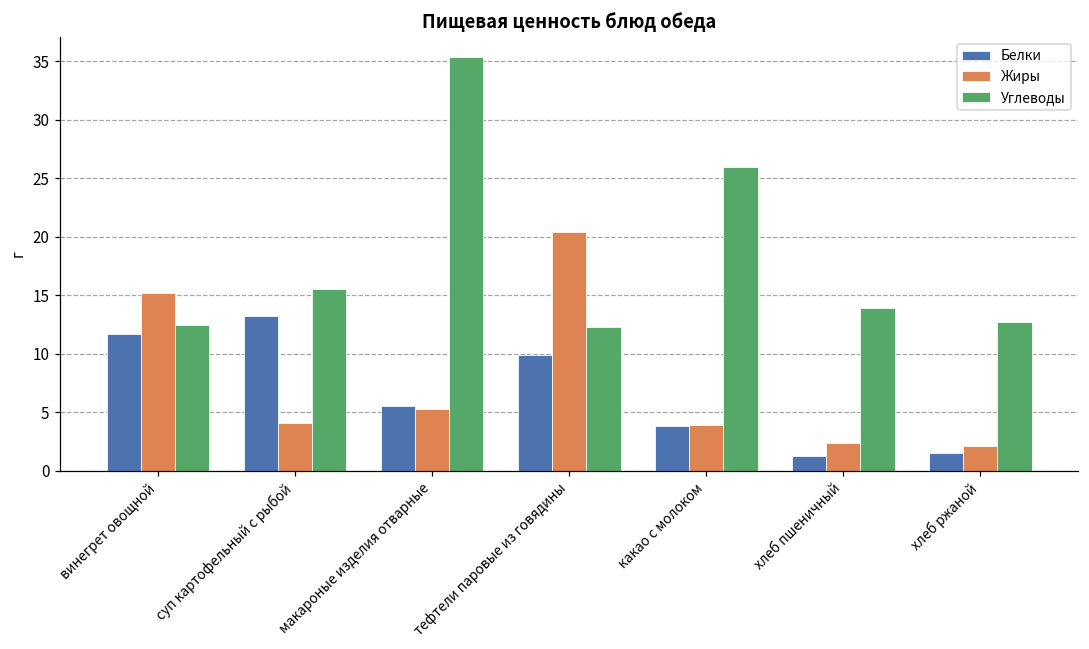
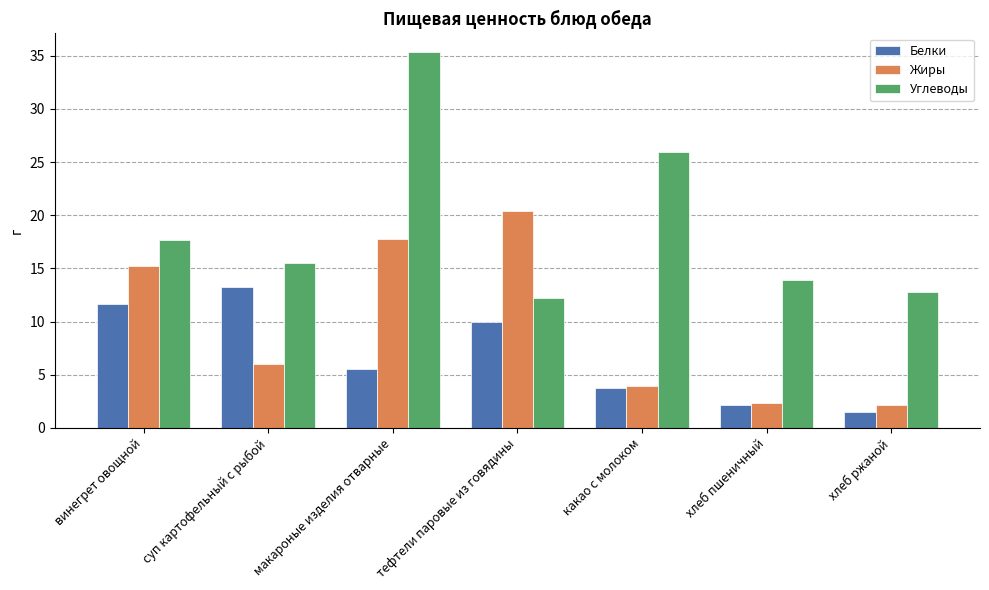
Углеводы, винегрет овощной: 12.5 -> 17.6
Жиры, суп картофельный с рыбой: 4.1 -> 6.0
Жиры, макароные изделия отварные: 5.3 -> 17.8
Белки, хлеб пшеничный: 1.3 -> 2.1
